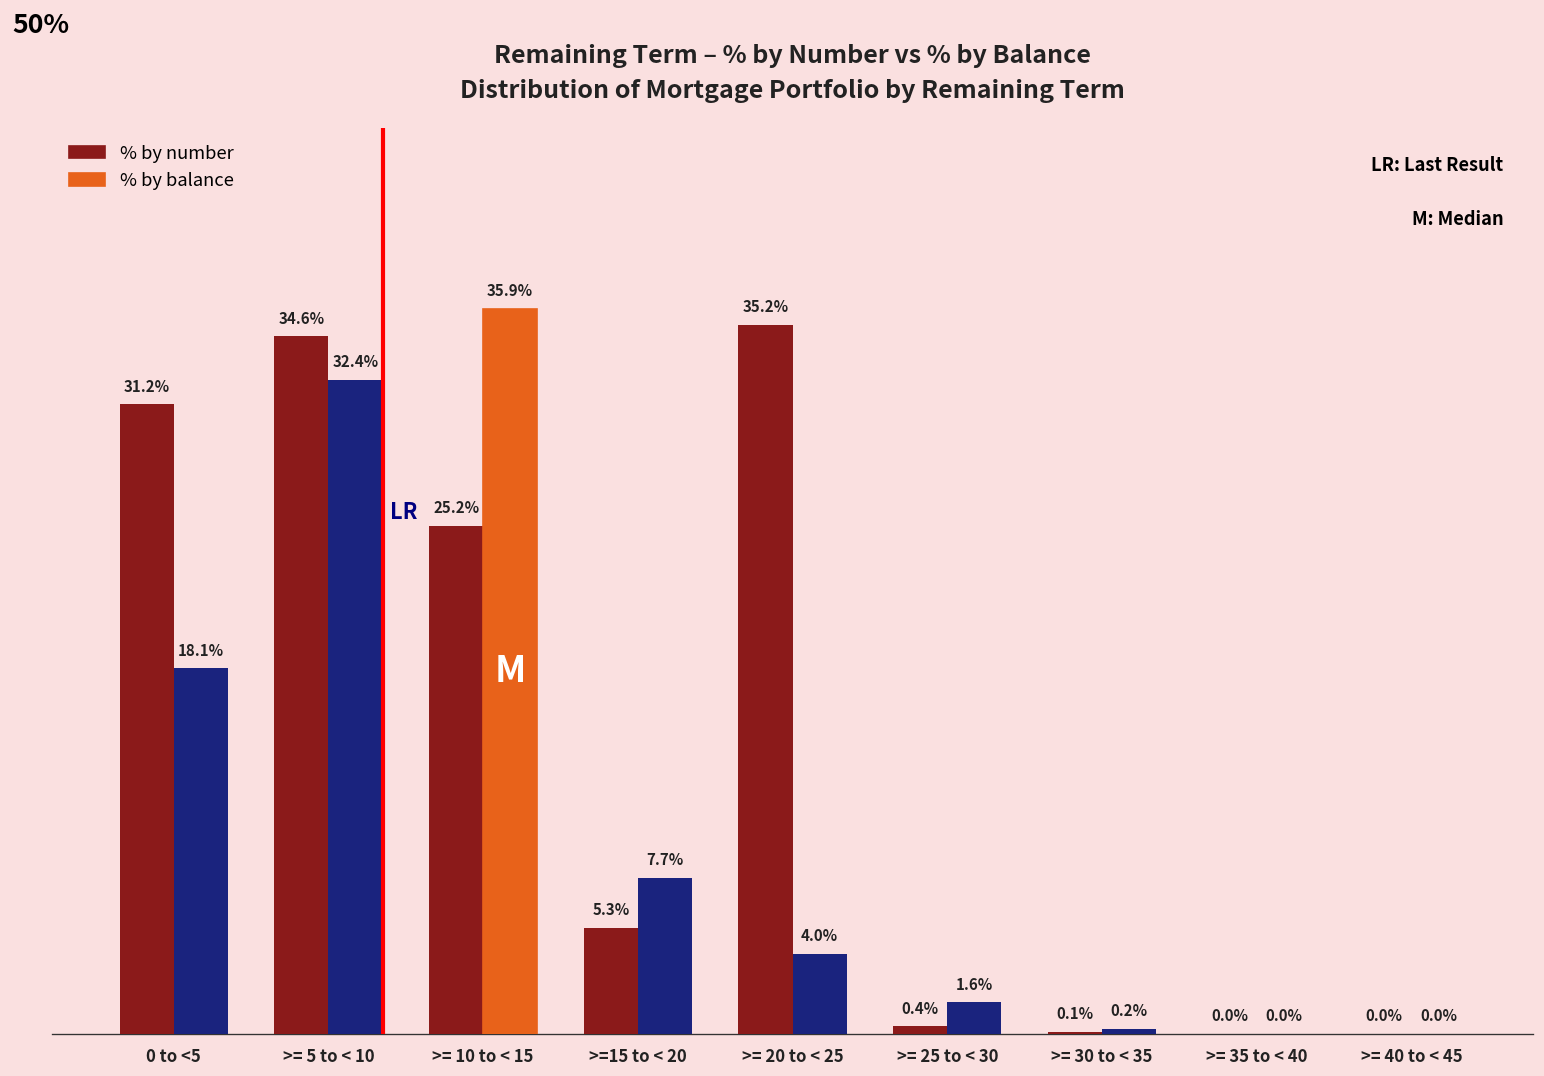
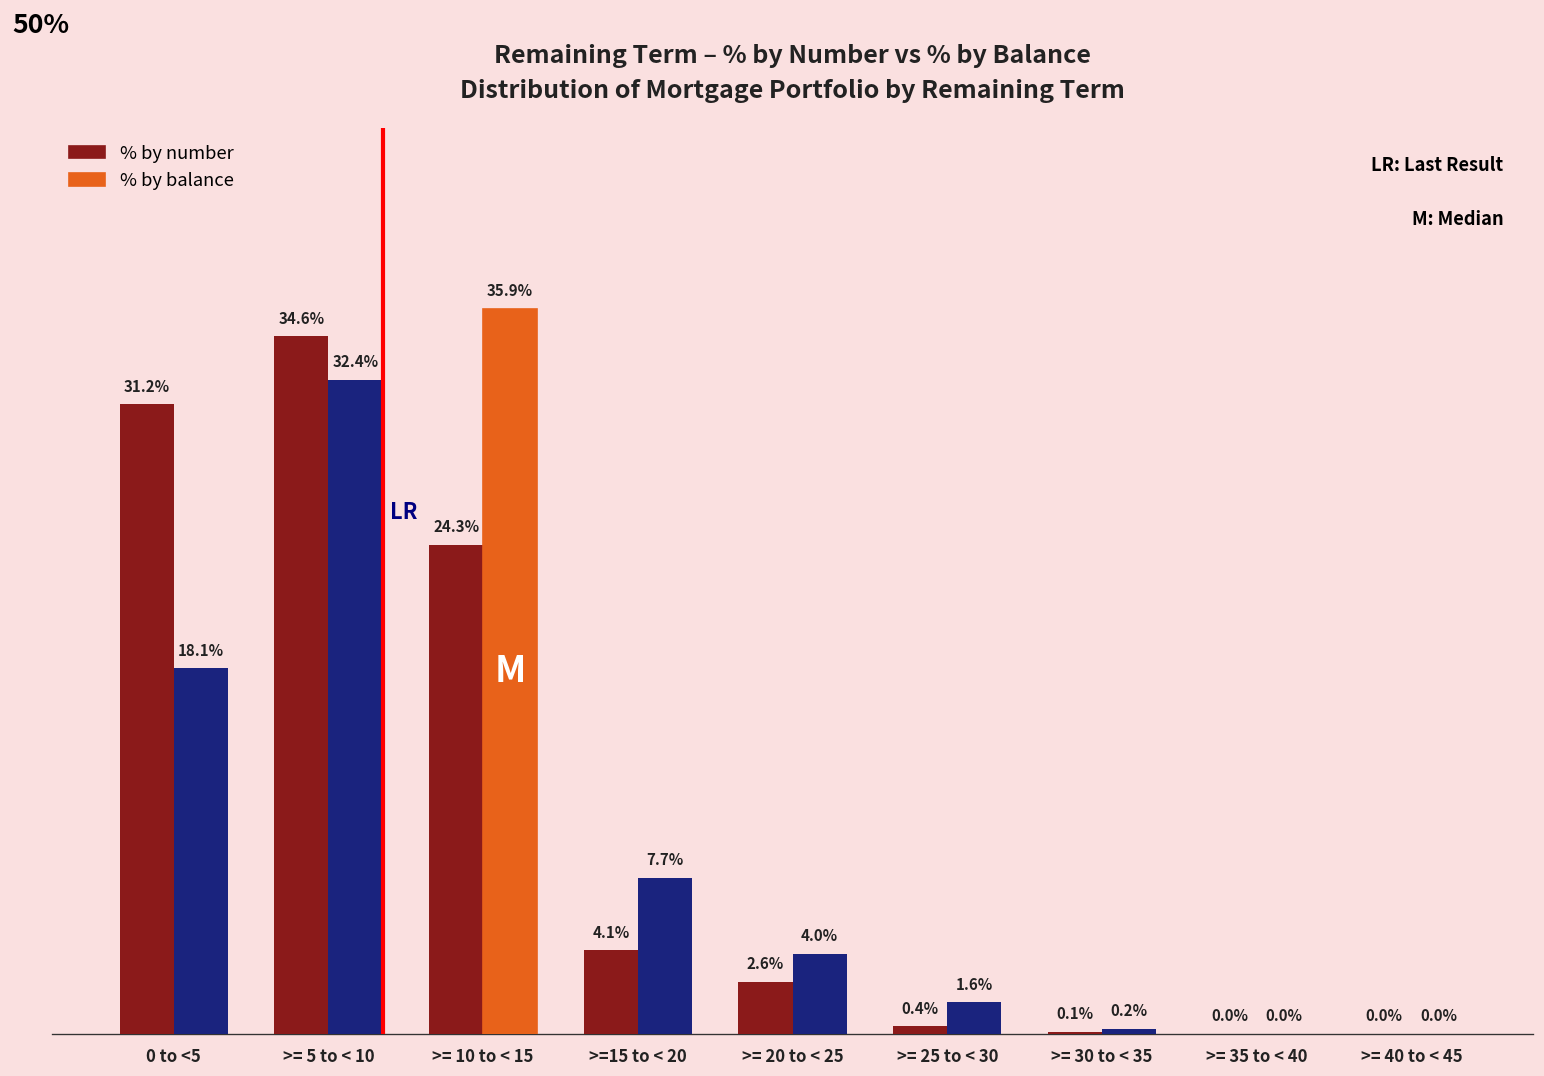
% by number, >= 10 to < 15: 25.2% -> 24.3%
% by number, >=15 to < 20: 5.3% -> 4.1%
% by number, >= 20 to < 25: 35.2% -> 2.6%
